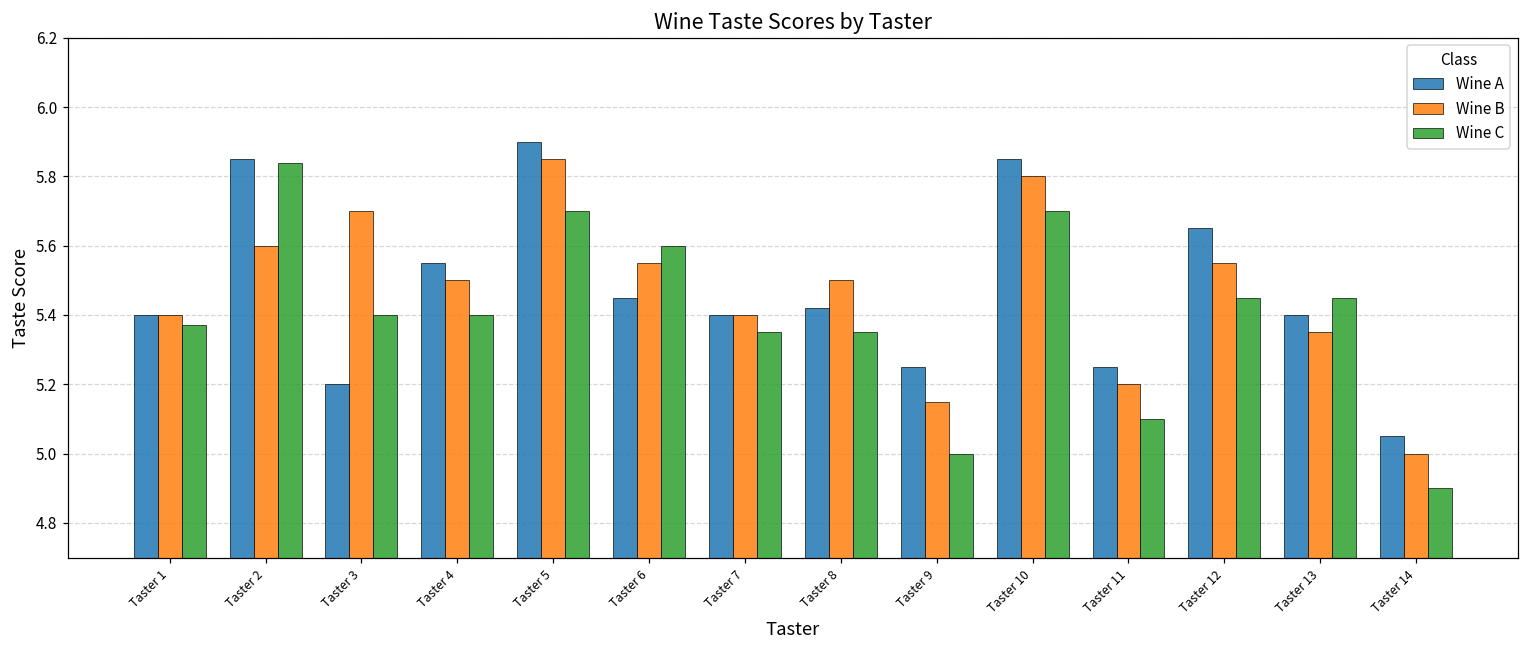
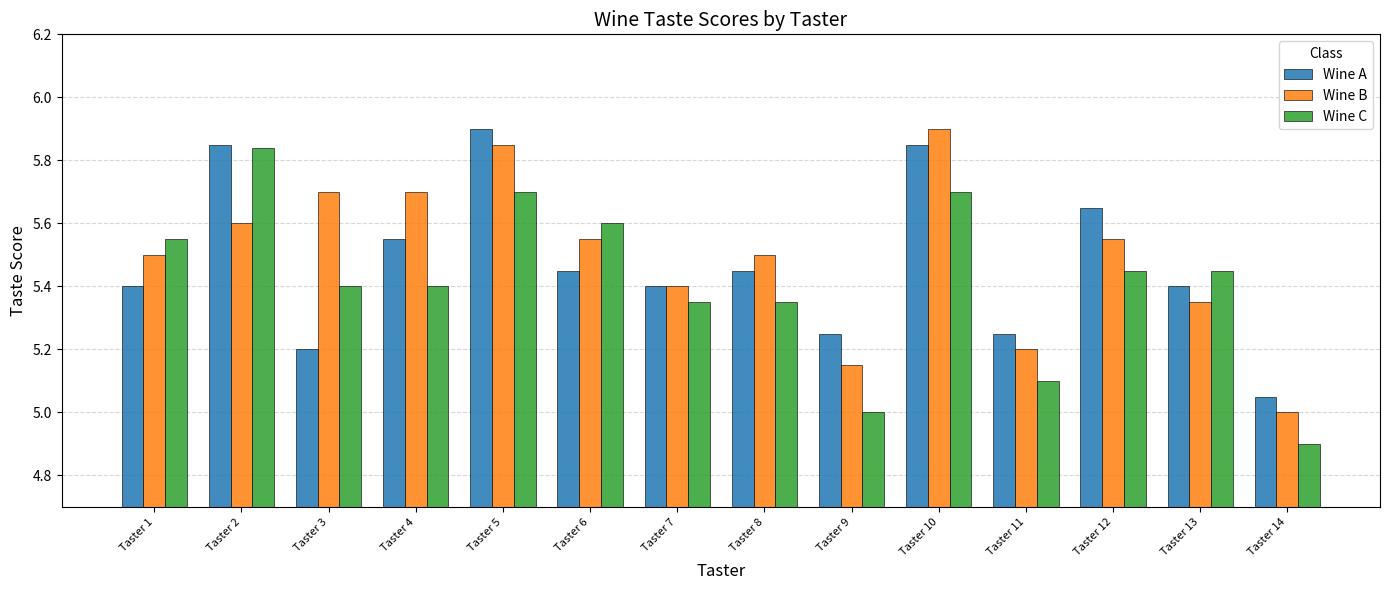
Wine B, Taster 1: 5.4 -> 5.5
Wine C, Taster 1: 5.37 -> 5.55
Wine B, Taster 4: 5.5 -> 5.7
Wine A, Taster 8: 5.42 -> 5.45
Wine B, Taster 10: 5.8 -> 5.9
